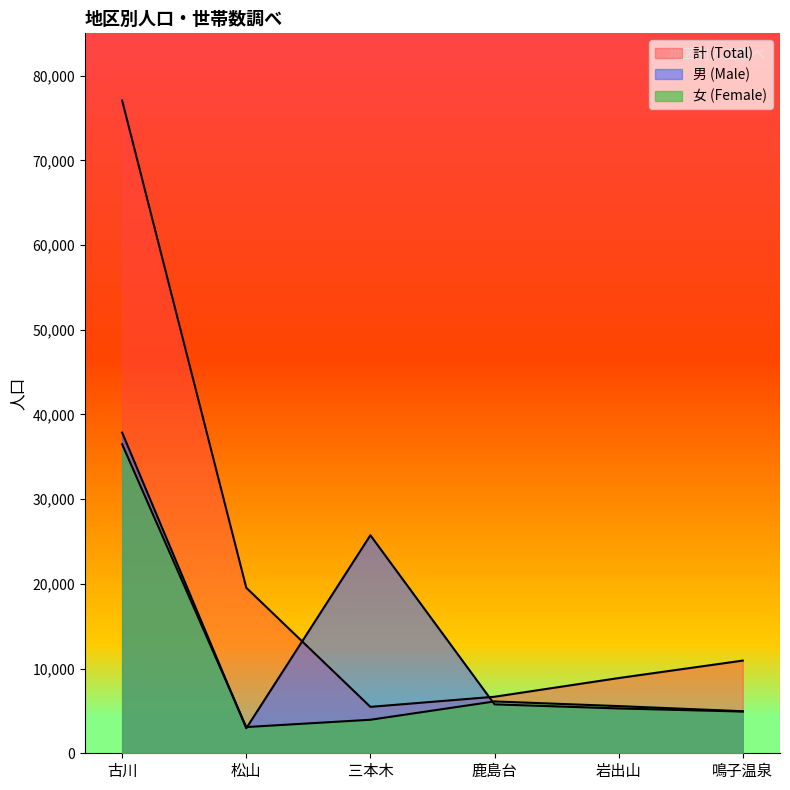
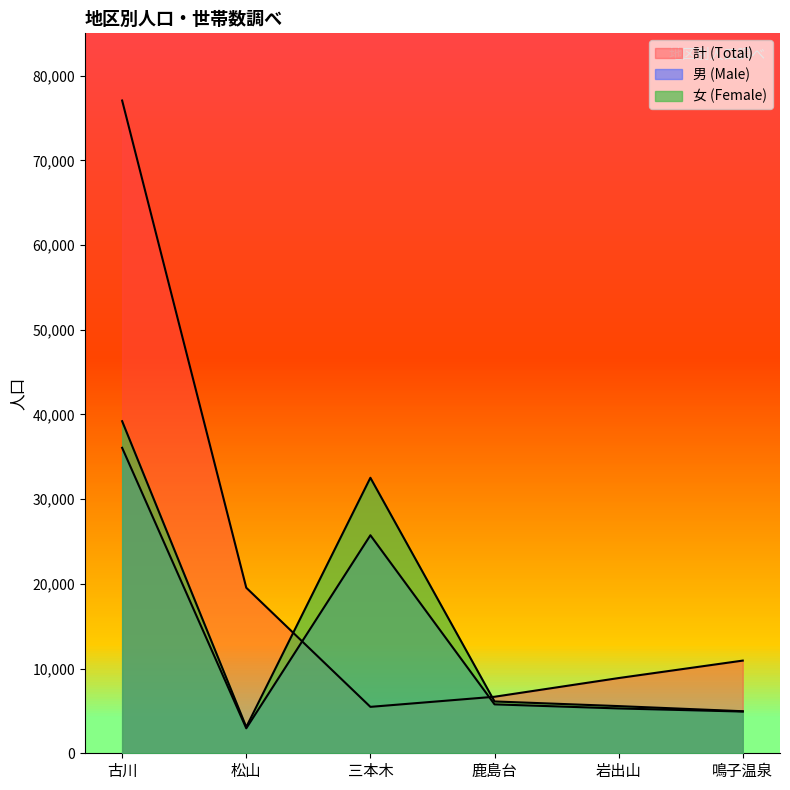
男 (Male), 古川: 38,000 -> 36,000
女 (Female), 古川: 36,000 -> 39,000
女 (Female), 三本木: 4,000 -> 33,000
